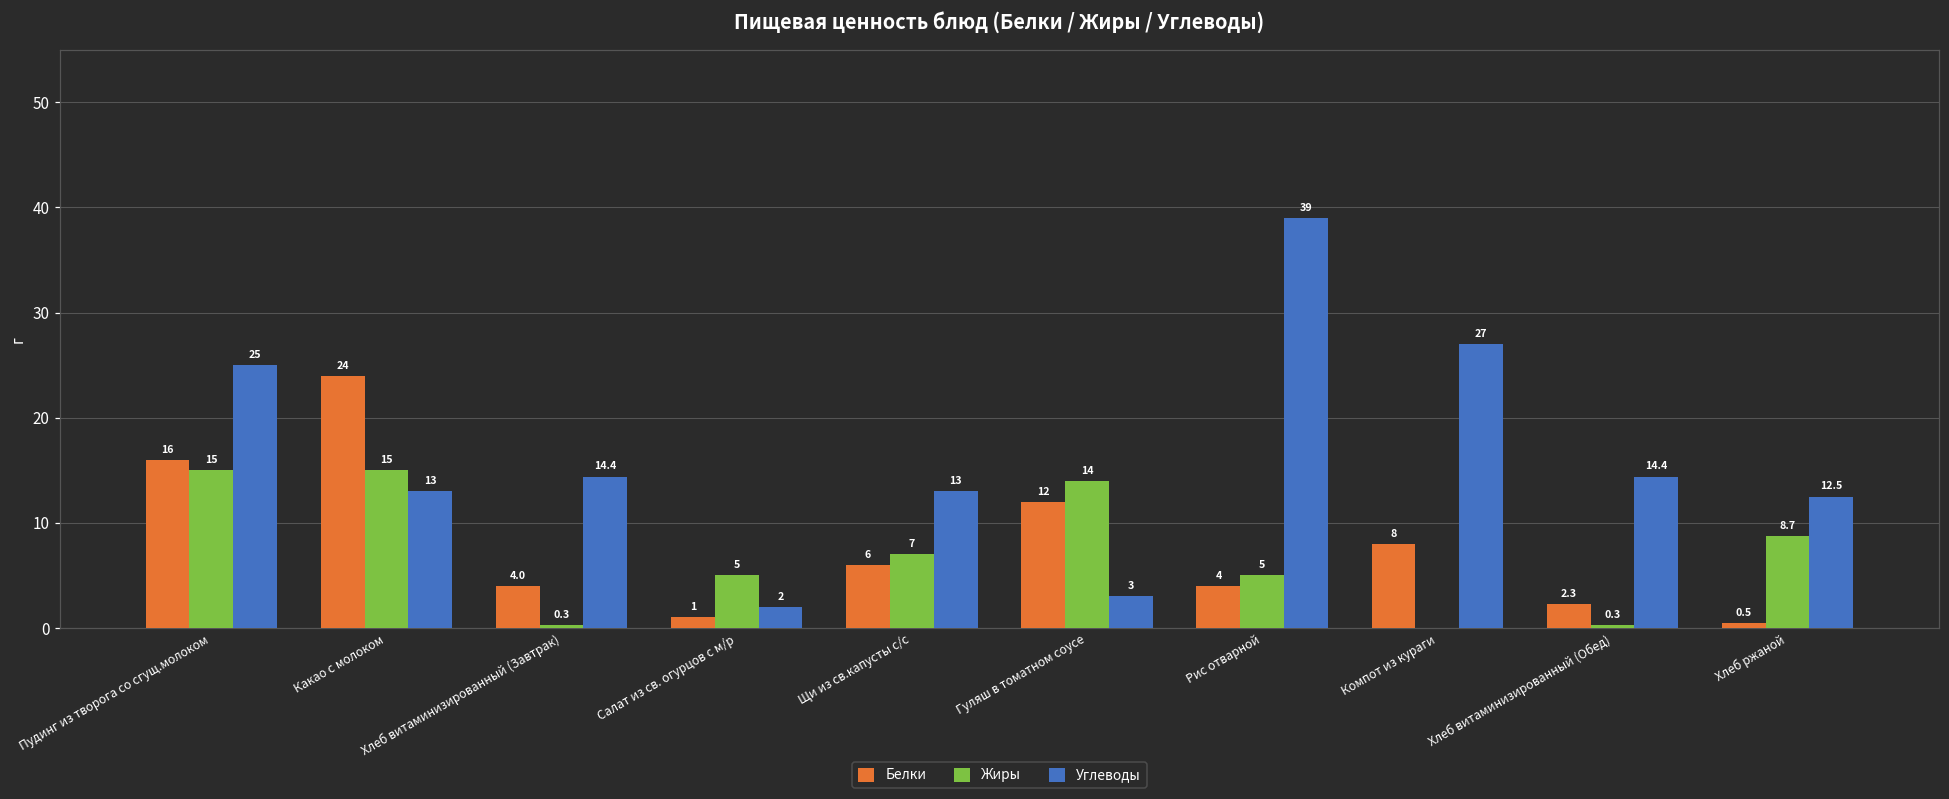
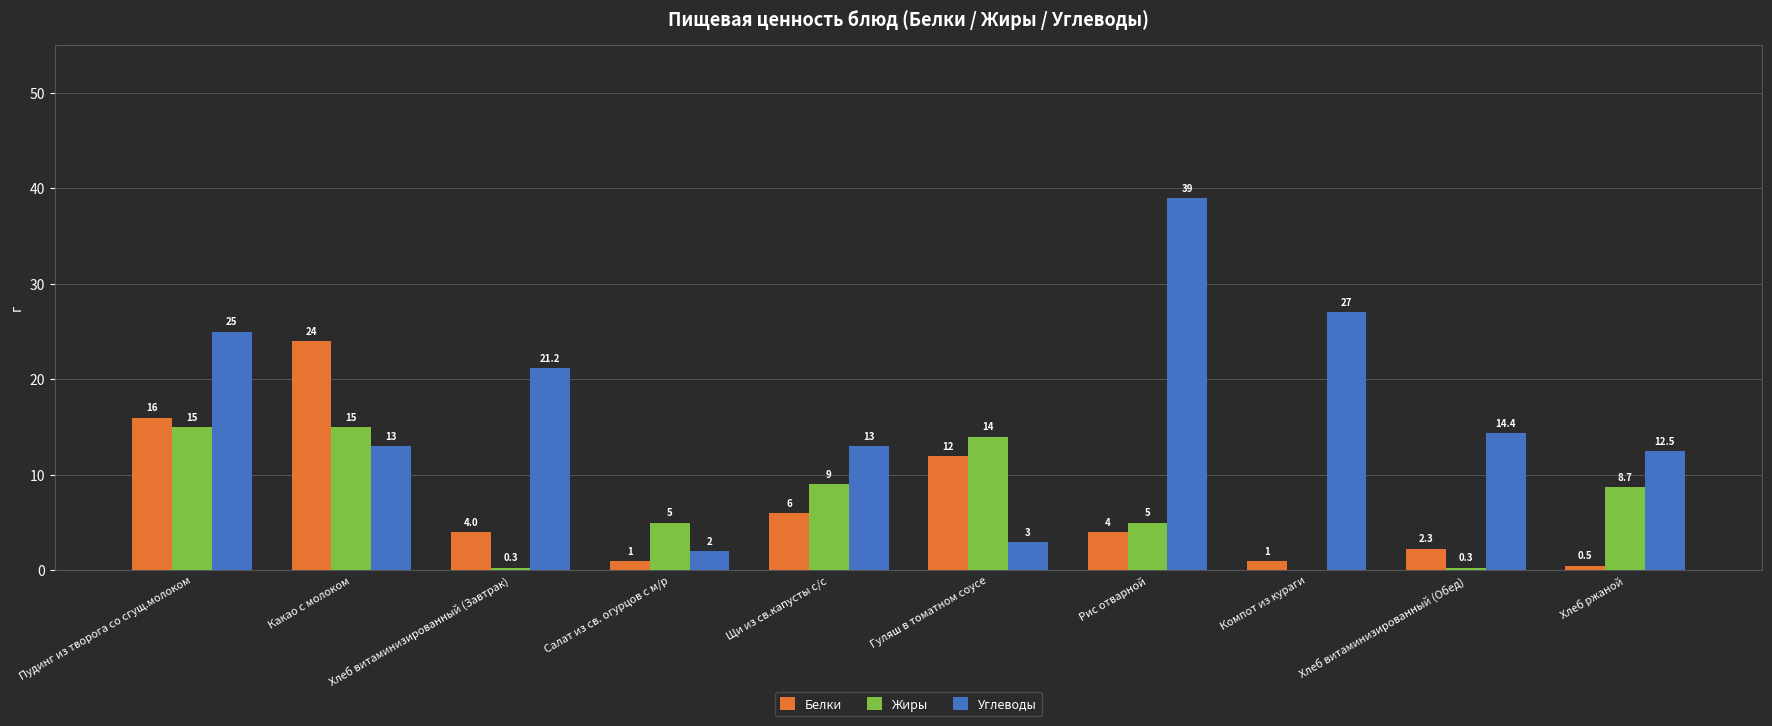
Углеводы, Хлеб витаминизированный (Завтрак): 14.4 -> 21.2
Жиры, Щи из св.капусты с/с: 7 -> 9
Белки, Компот из кураги: 8 -> 1
